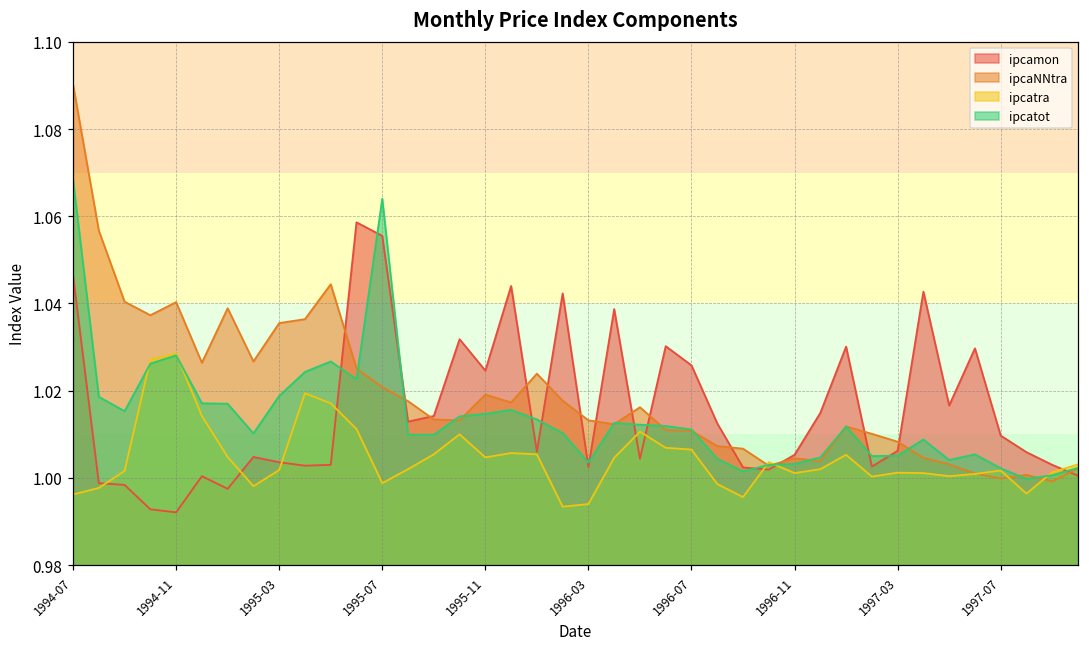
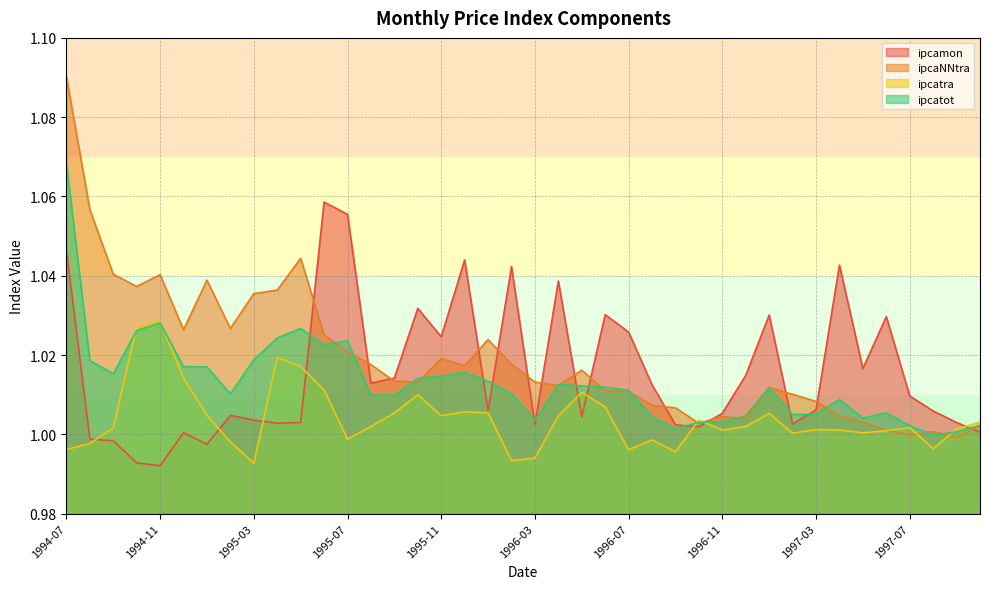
ipcatra, 1995-03: 1.002 -> 0.993
ipcatot, 1995-07: 1.064 -> 1.024
ipcatra, 1996-07: 1.007 -> 0.996
